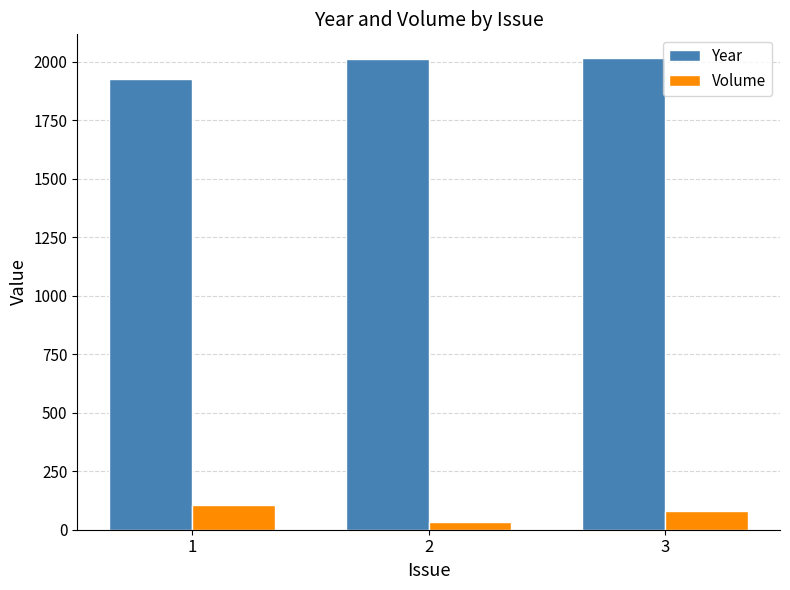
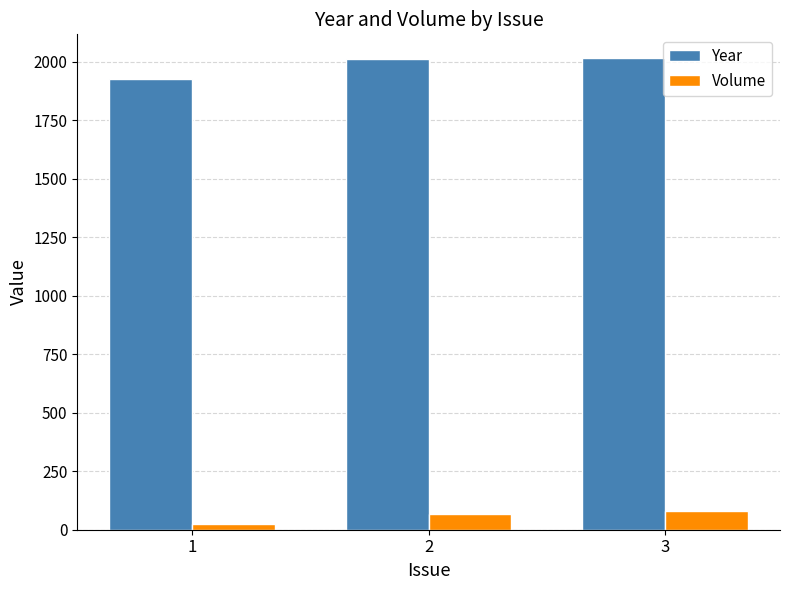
Volume, 1: 110 -> 20
Volume, 2: 30 -> 70
